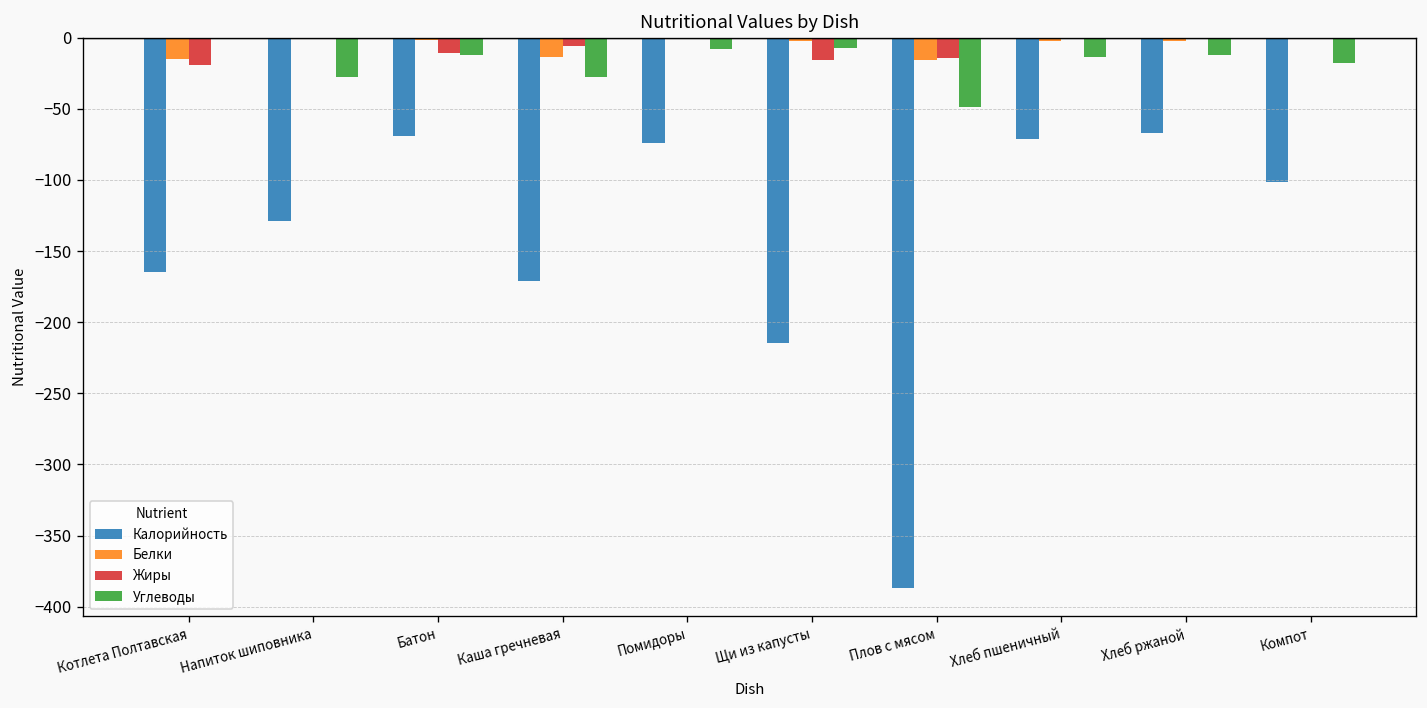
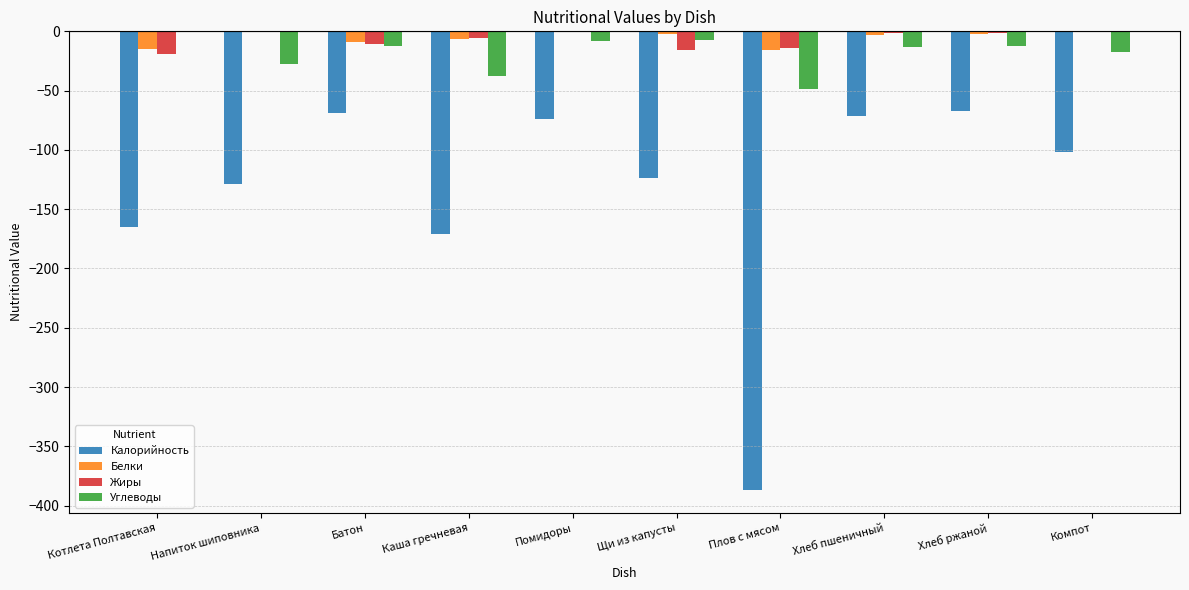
Белки, Батон: -2 -> -9
Белки, Каша гречневая: -14 -> -7
Углеводы, Каша гречневая: -28 -> -38
Калорийность, Щи из капусты: -215 -> -124
